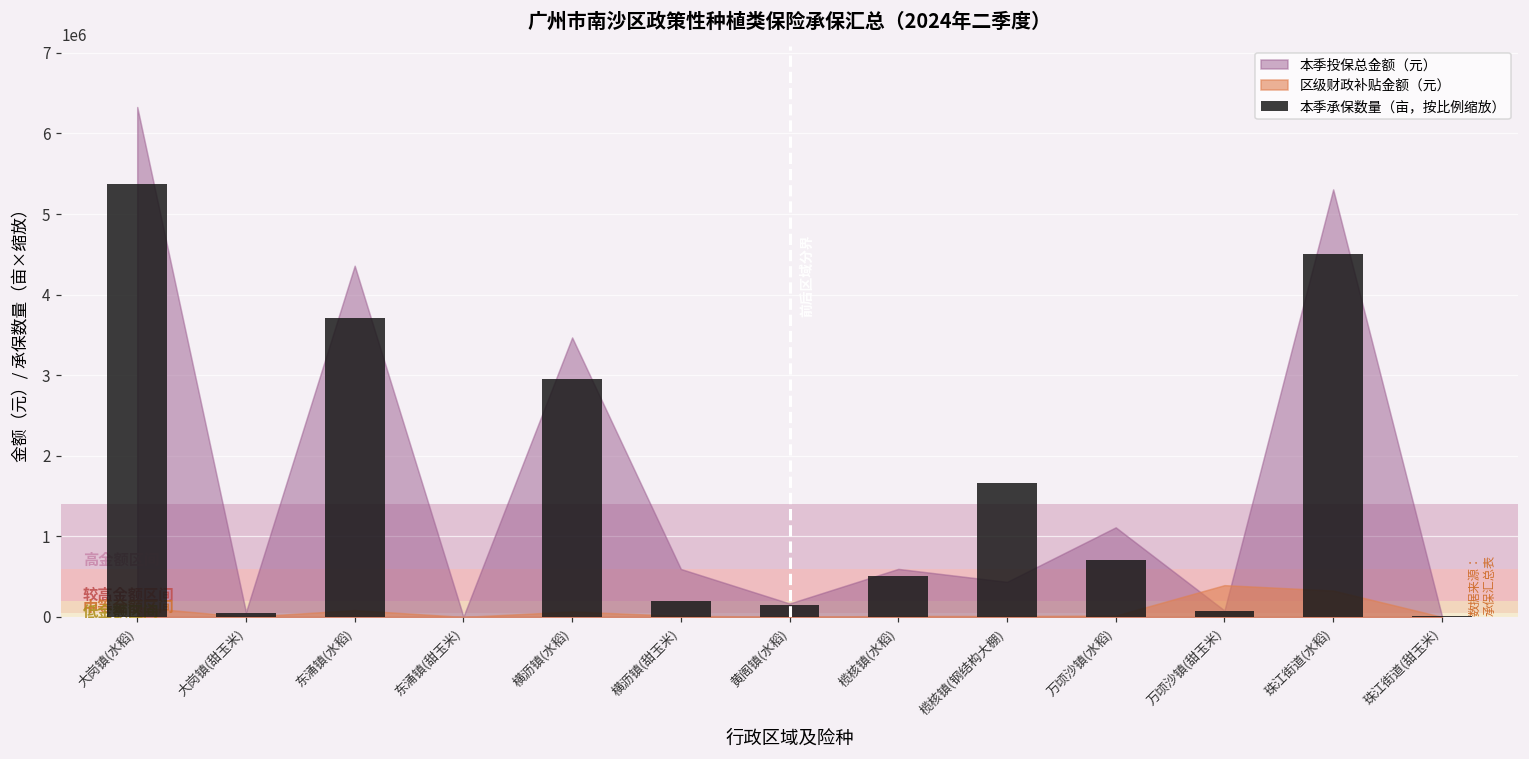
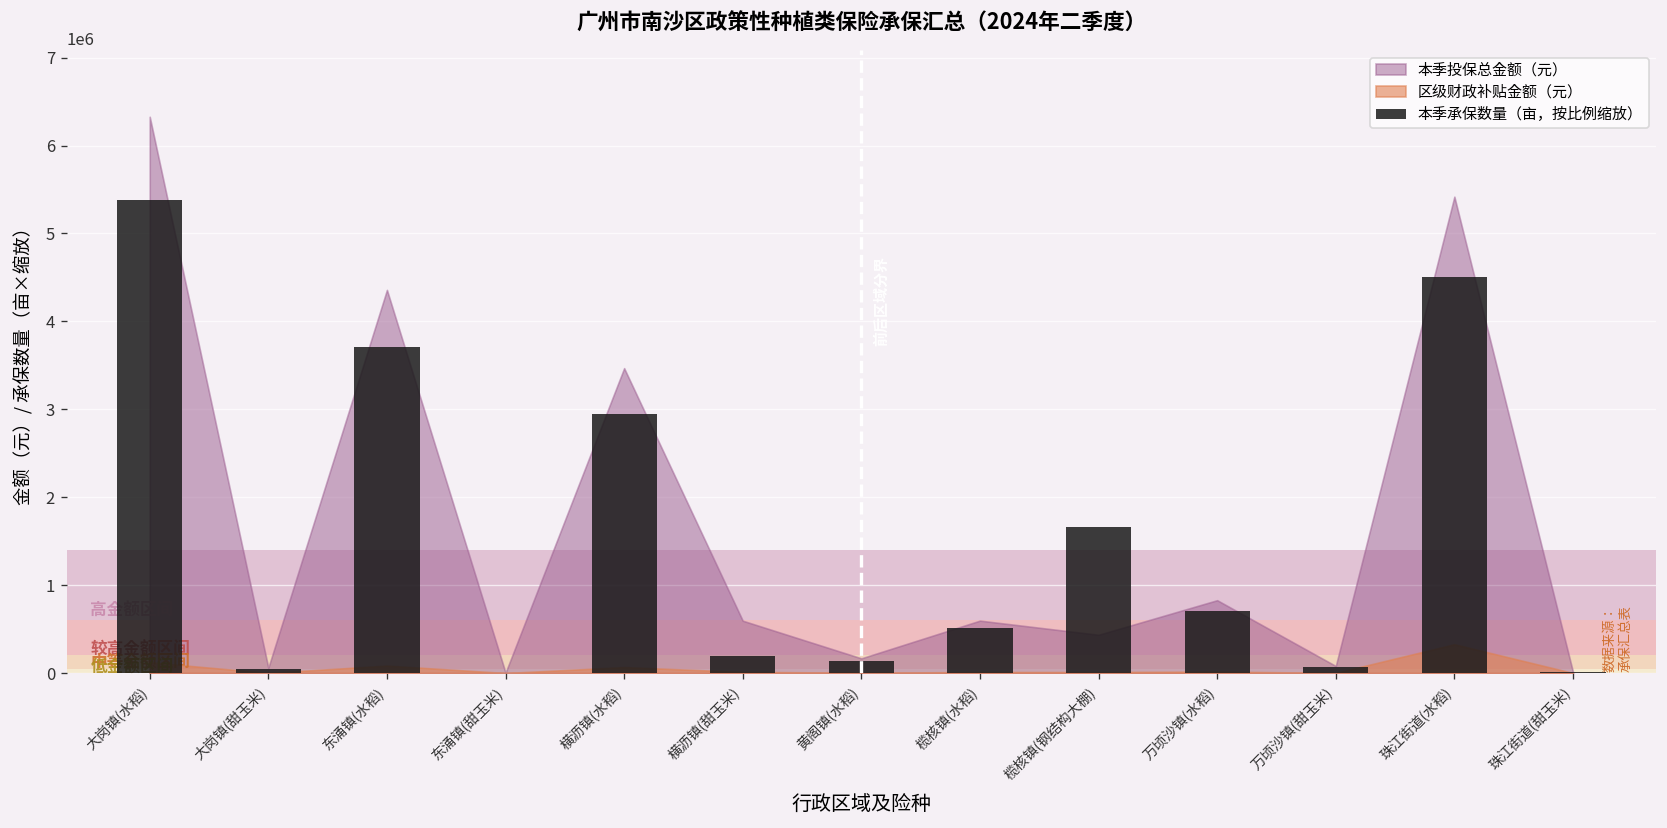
本季投保总金额（元）, 万顷沙镇(水稻): 1100000 -> 800000
区级财政补贴金额（元）, 万顷沙镇(甜玉米): 400000 -> 0
本季投保总金额（元）, 珠江街道(水稻): 5300000 -> 5400000
